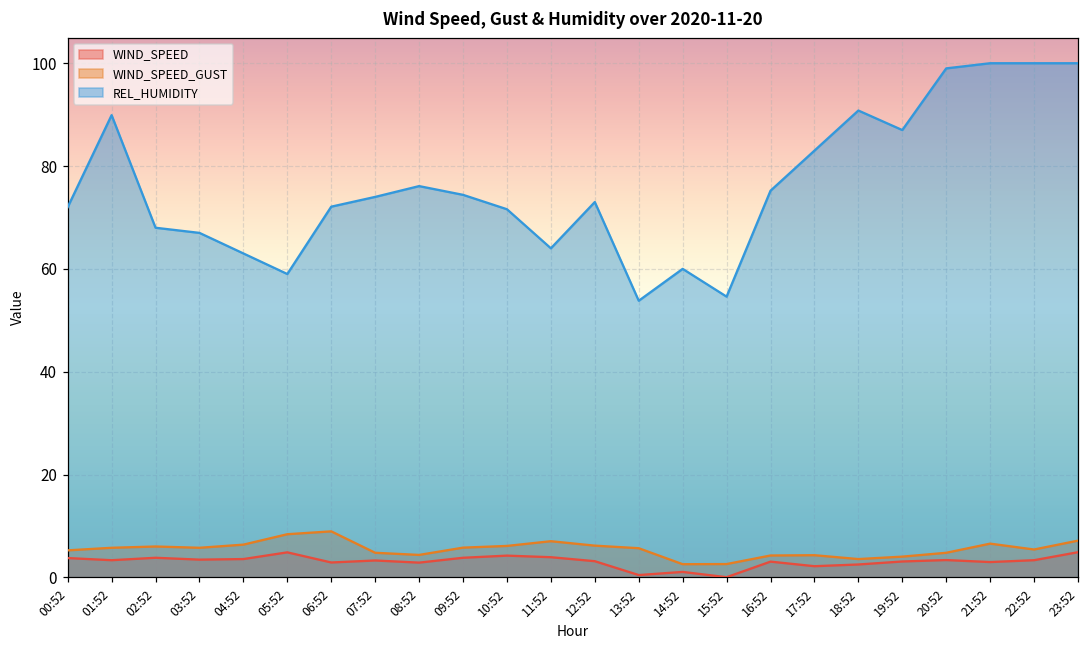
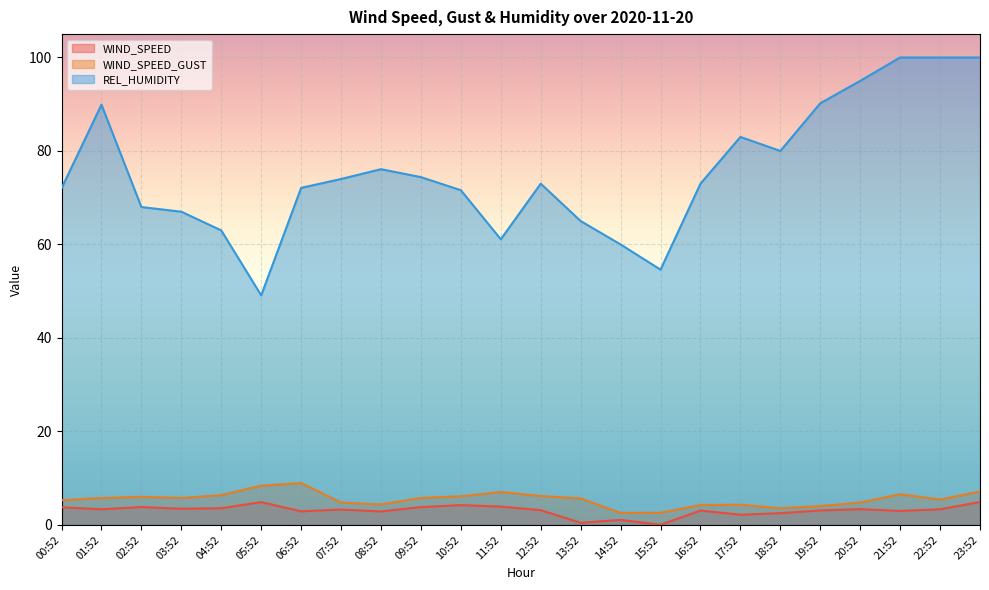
REL_HUMIDITY, 05:52: 59 -> 49
REL_HUMIDITY, 11:52: 64 -> 61
REL_HUMIDITY, 13:52: 54 -> 65
REL_HUMIDITY, 16:52: 75 -> 73
REL_HUMIDITY, 18:52: 91 -> 80
REL_HUMIDITY, 19:52: 87 -> 90
REL_HUMIDITY, 20:52: 99 -> 95
